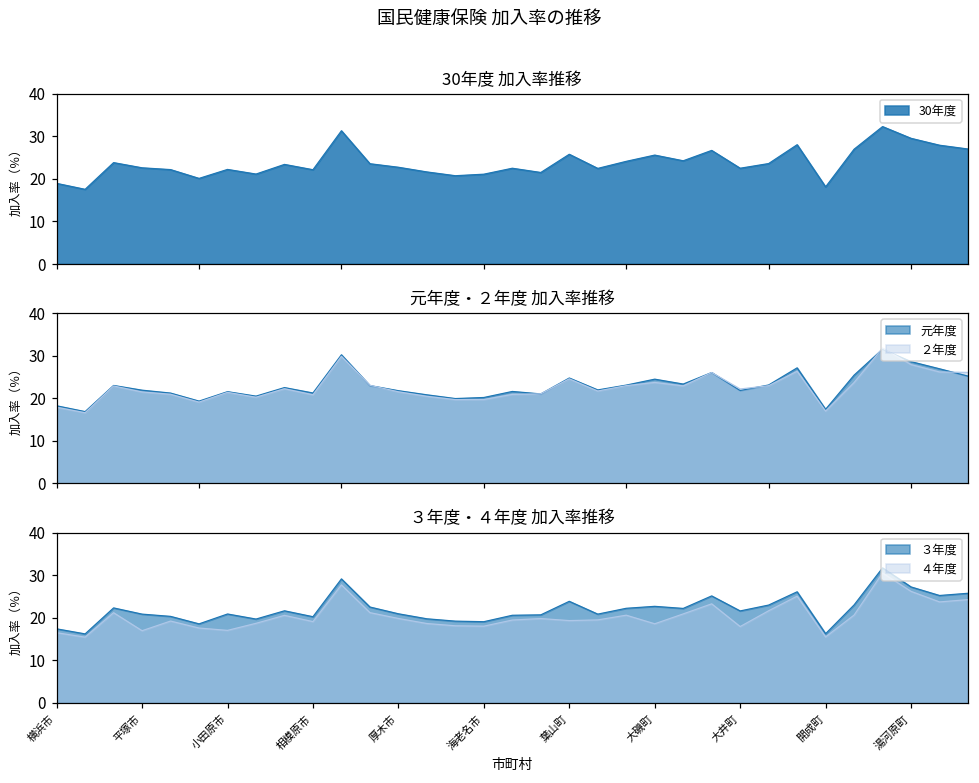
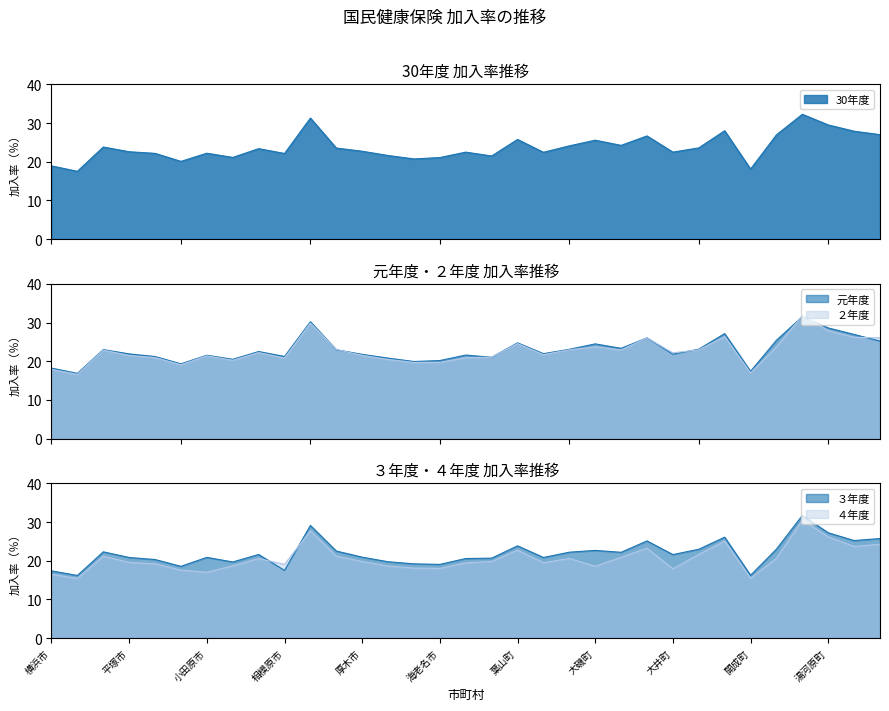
３年度・４年度 加入率推移, ４年度, 平塚市: 17 -> 20
３年度・４年度 加入率推移, ３年度, 相模原市: 20 -> 18
３年度・４年度 加入率推移, ４年度, 葉山町: 19 -> 23
